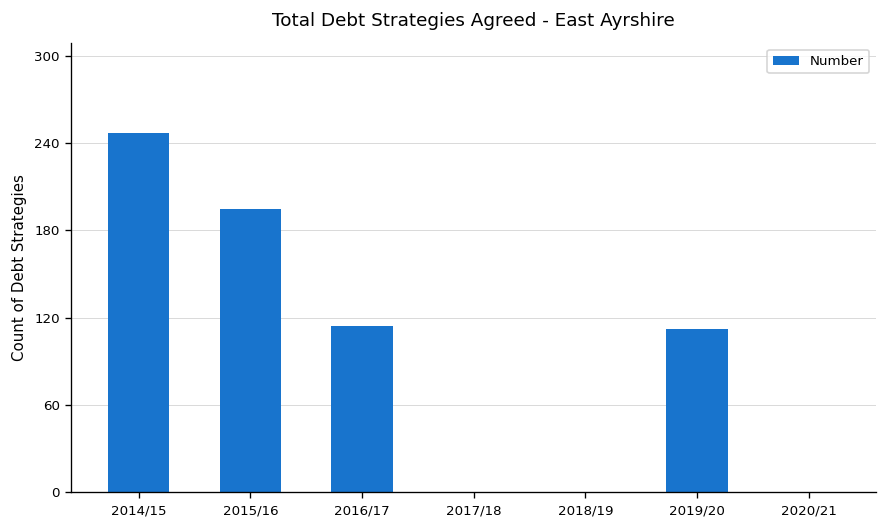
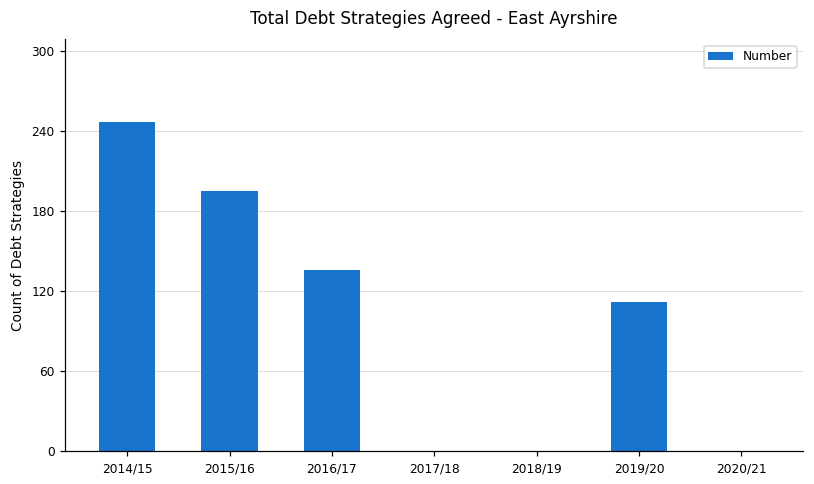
2016/17: 114 -> 136
